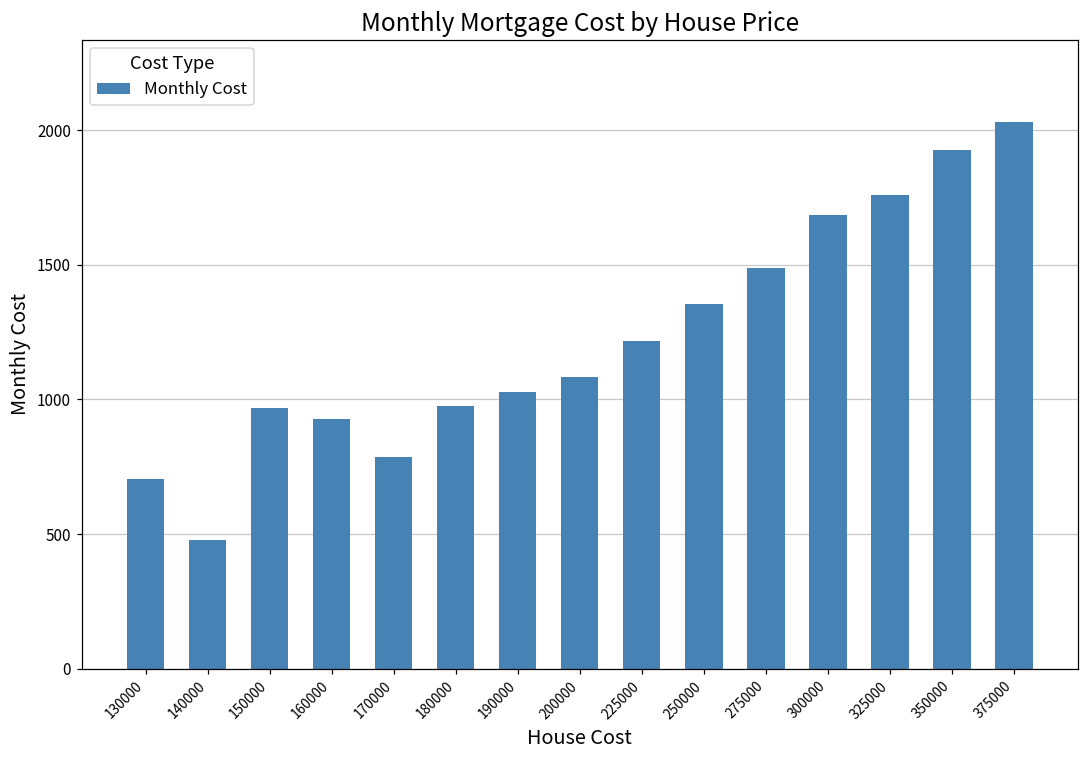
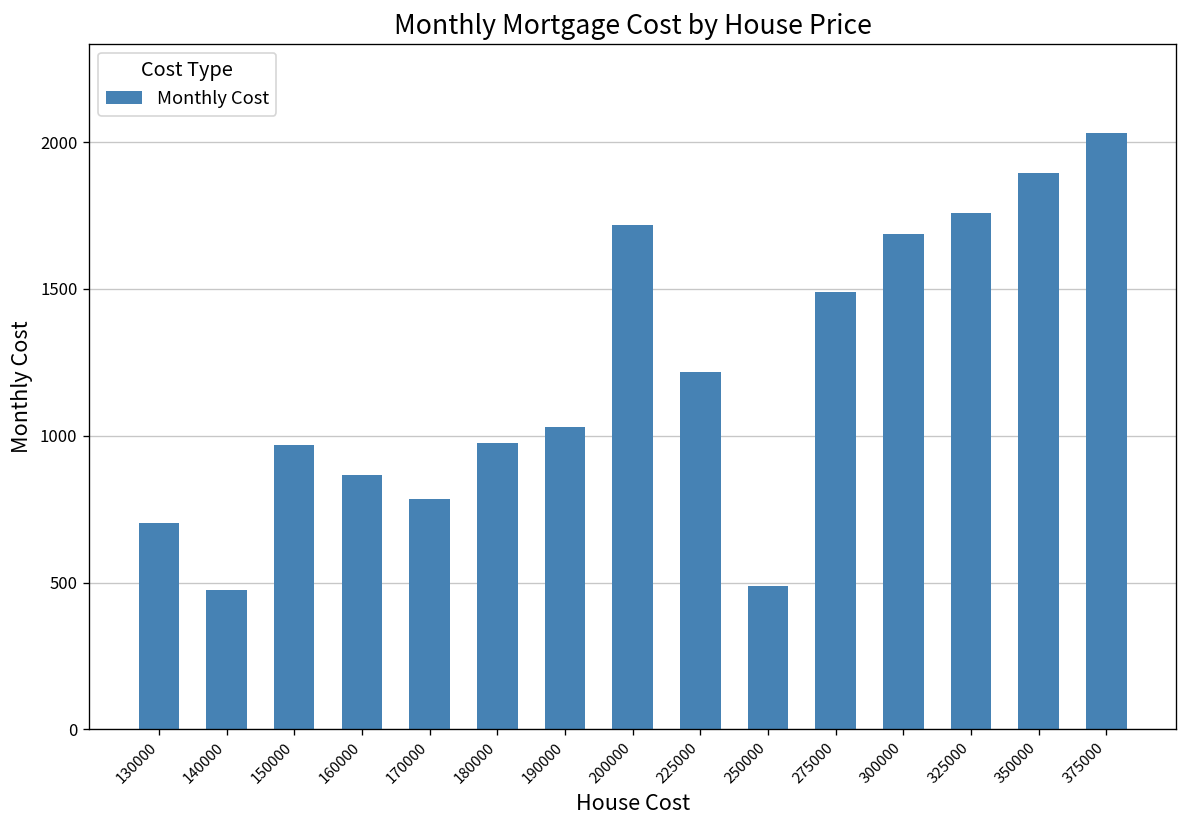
160000: 930 -> 870
200000: 1080 -> 1720
250000: 1350 -> 490
350000: 1930 -> 1900
